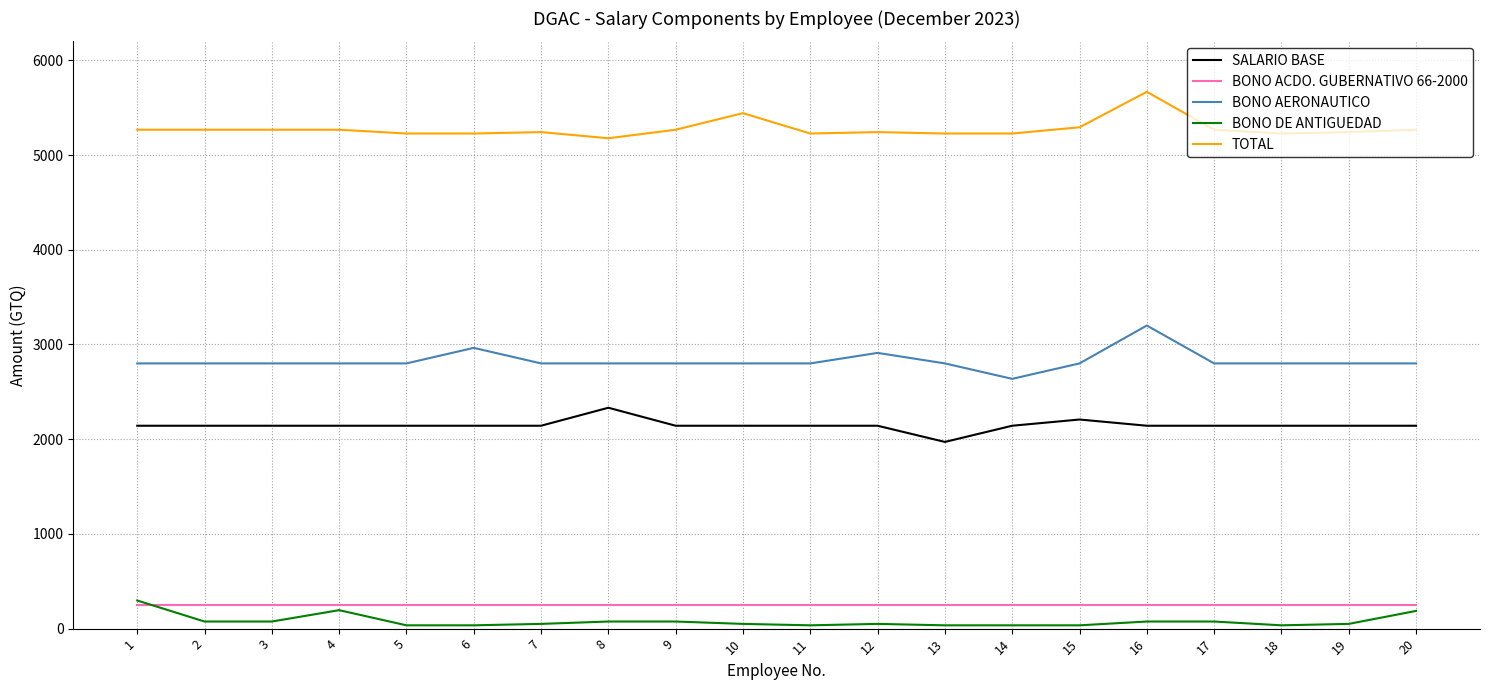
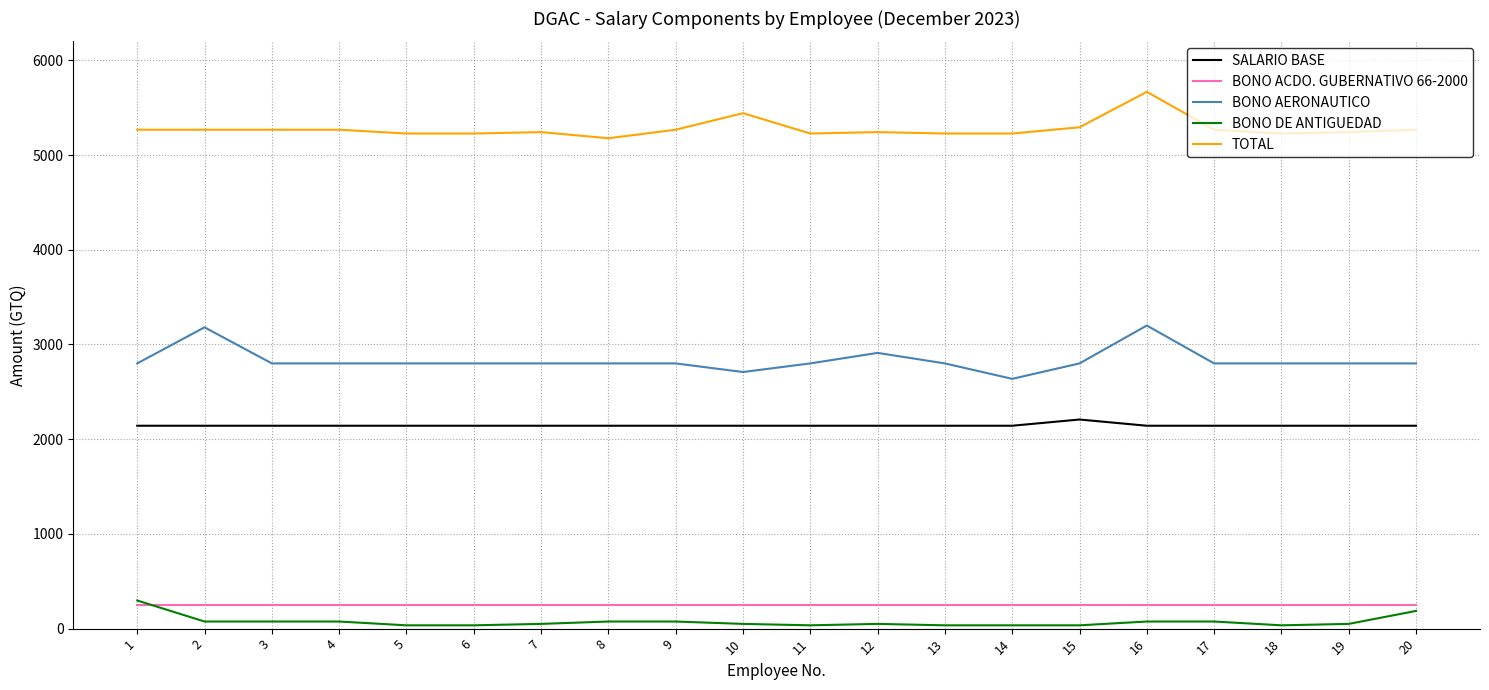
BONO AERONAUTICO, 2: 2800 -> 3200
BONO DE ANTIGUEDAD, 4: 200 -> 100
BONO AERONAUTICO, 6: 3000 -> 2800
SALARIO BASE, 8: 2300 -> 2100
BONO AERONAUTICO, 10: 2800 -> 2700
SALARIO BASE, 13: 2000 -> 2100
